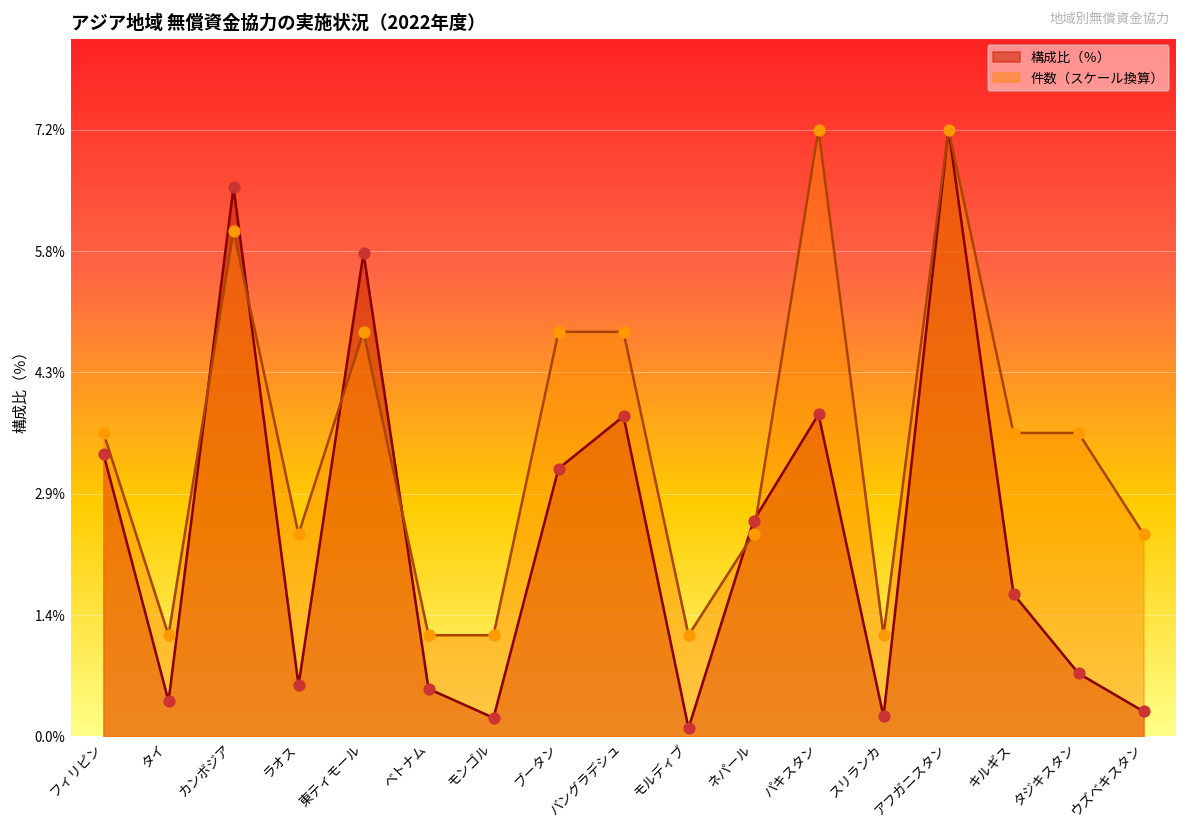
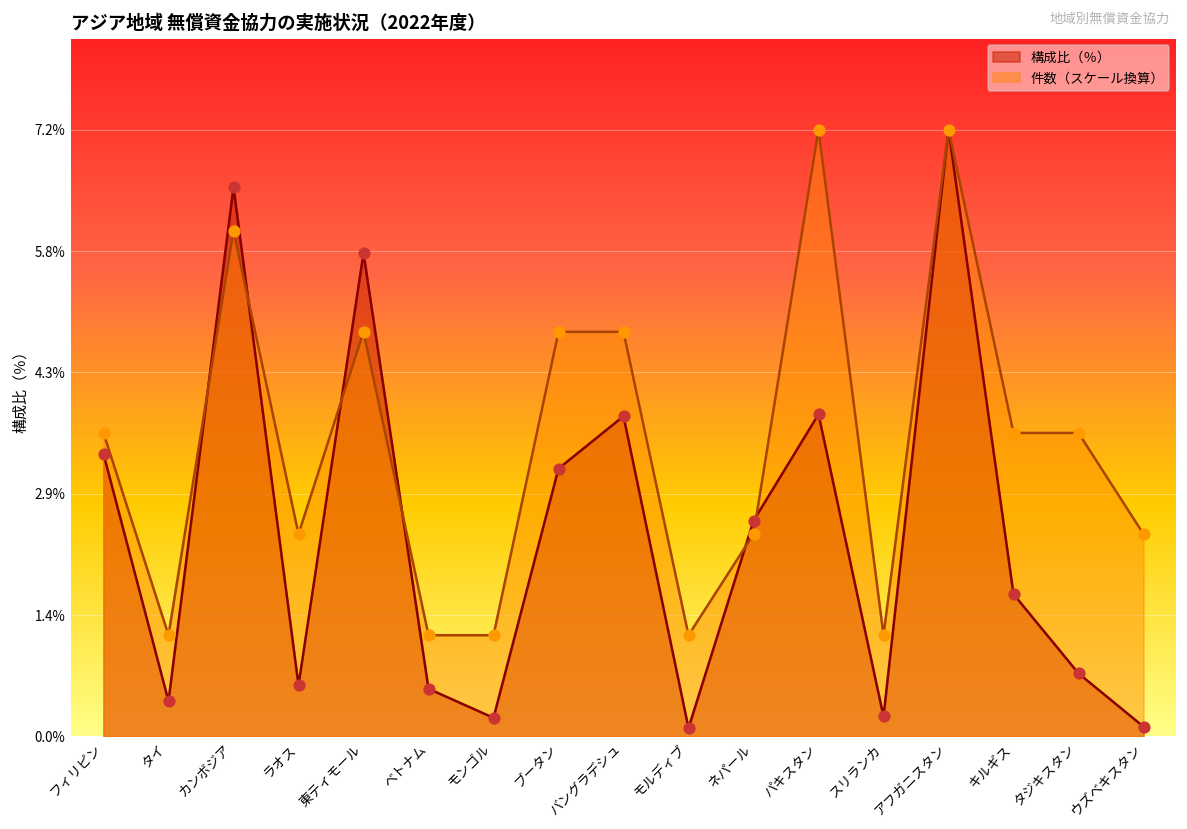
構成比（％）, ウズベキスタン: 0.3% -> 0.1%
